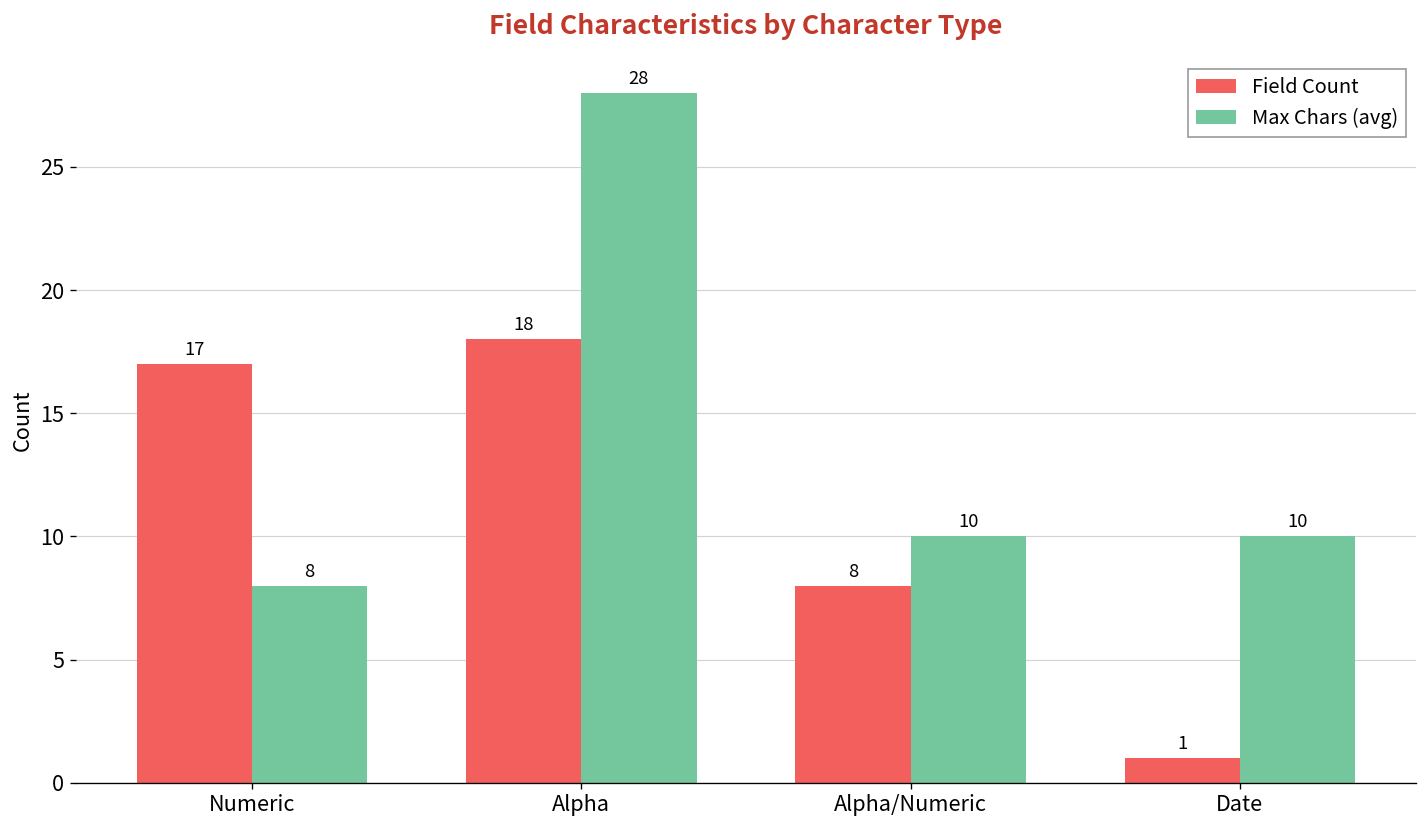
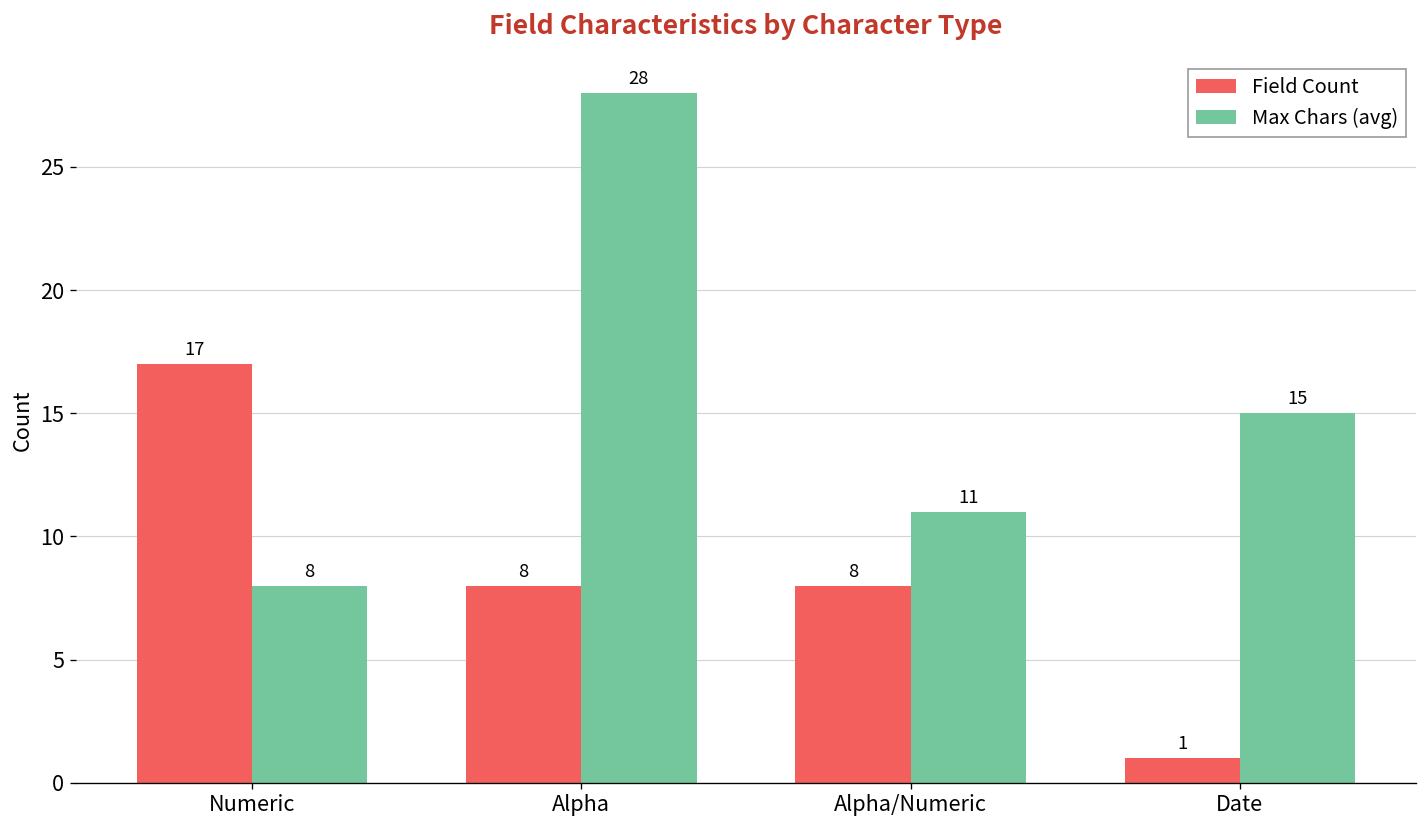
Field Count, Alpha: 18 -> 8
Max Chars (avg), Alpha/Numeric: 10 -> 11
Max Chars (avg), Date: 10 -> 15
